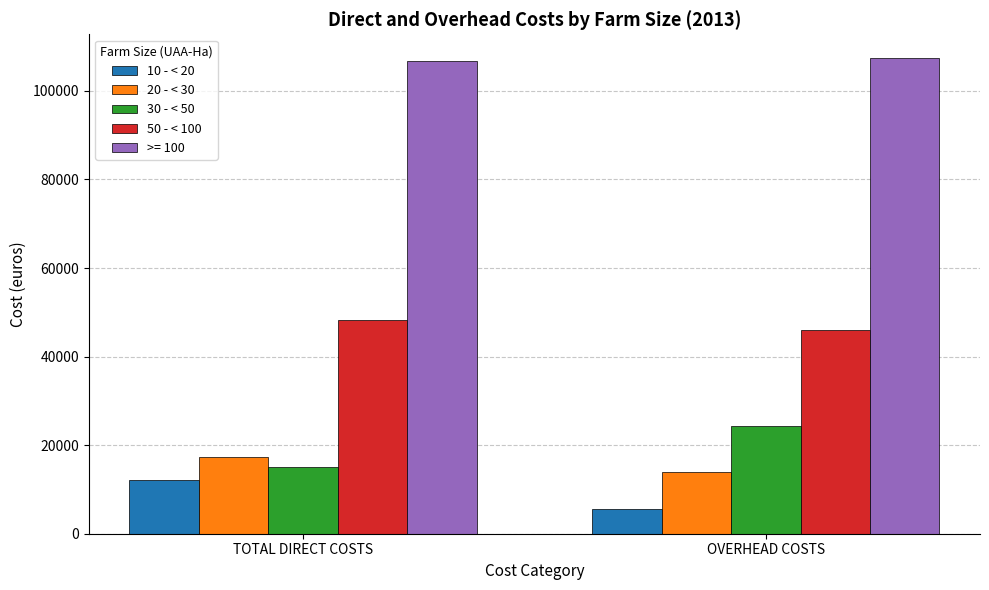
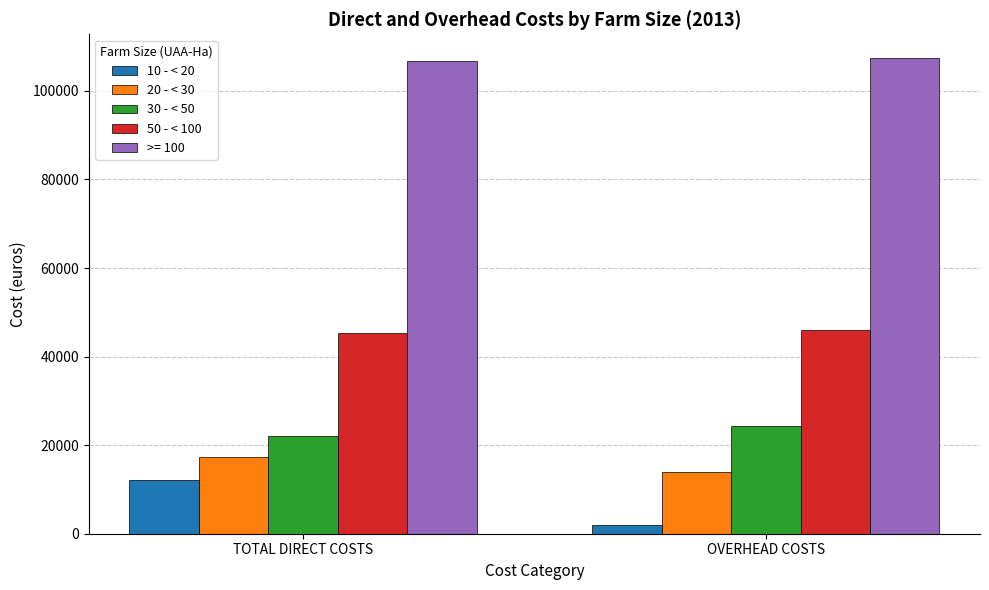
30 - < 50, TOTAL DIRECT COSTS: 15000 -> 22000
50 - < 100, TOTAL DIRECT COSTS: 48000 -> 45000
10 - < 20, OVERHEAD COSTS: 6000 -> 2000
